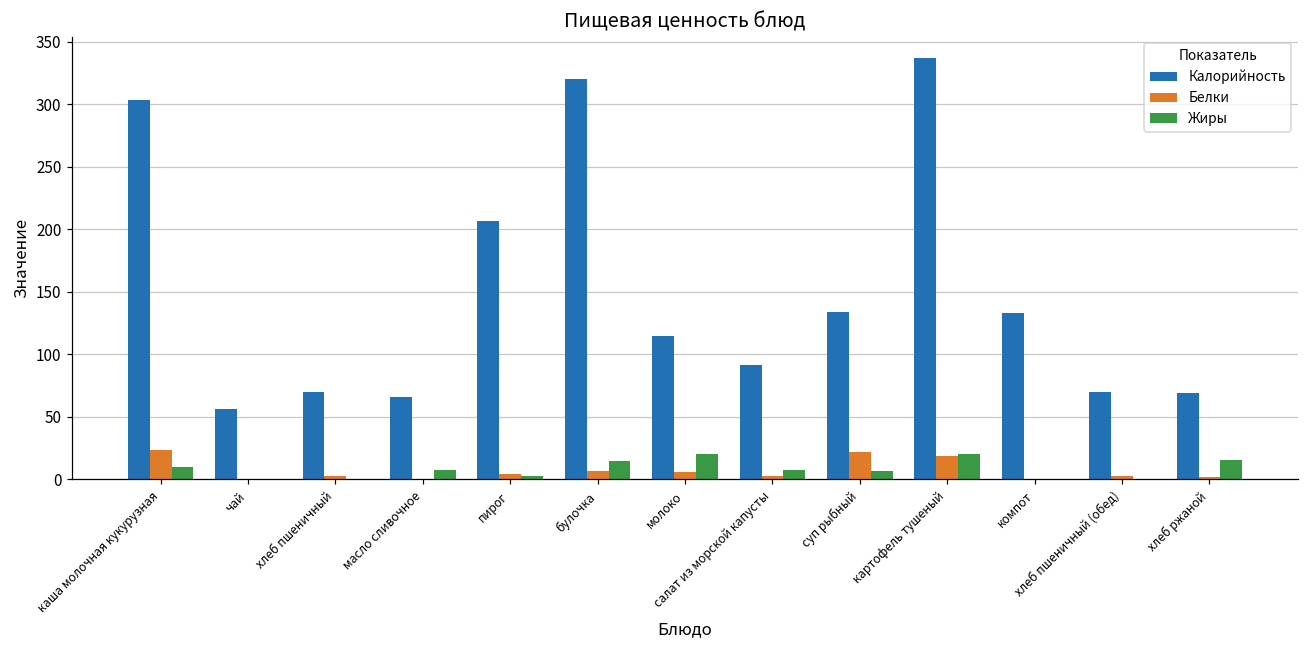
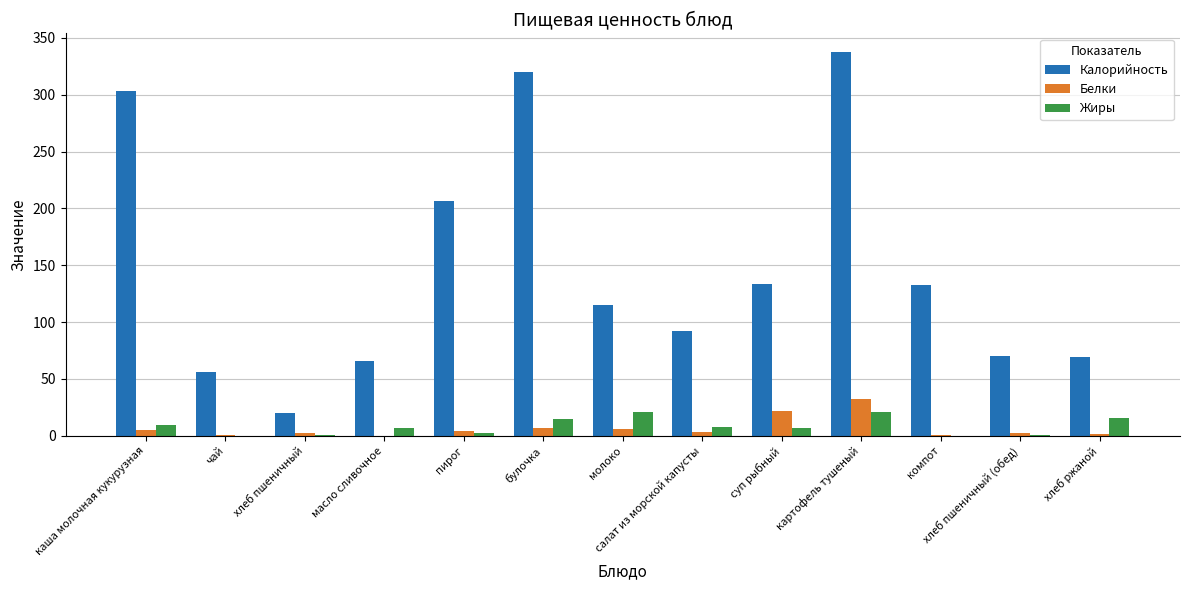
Белки, каша молочная кукурузная: 24 -> 5
Калорийность, хлеб пшеничный: 70 -> 20
Белки, картофель тушеный: 19 -> 33
